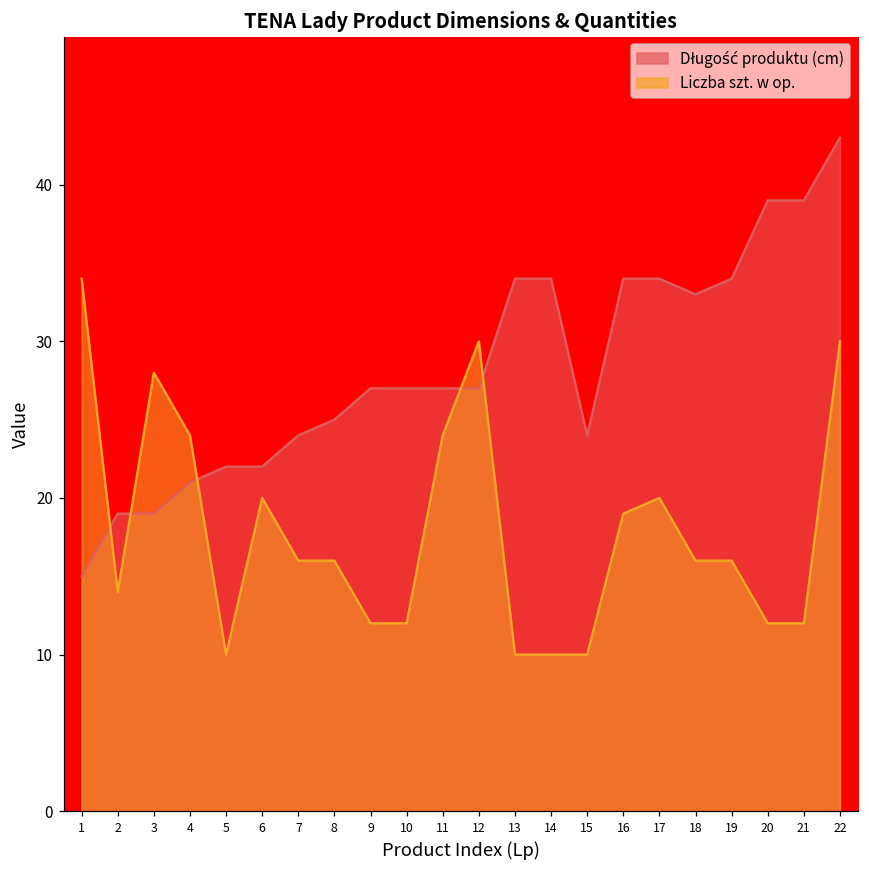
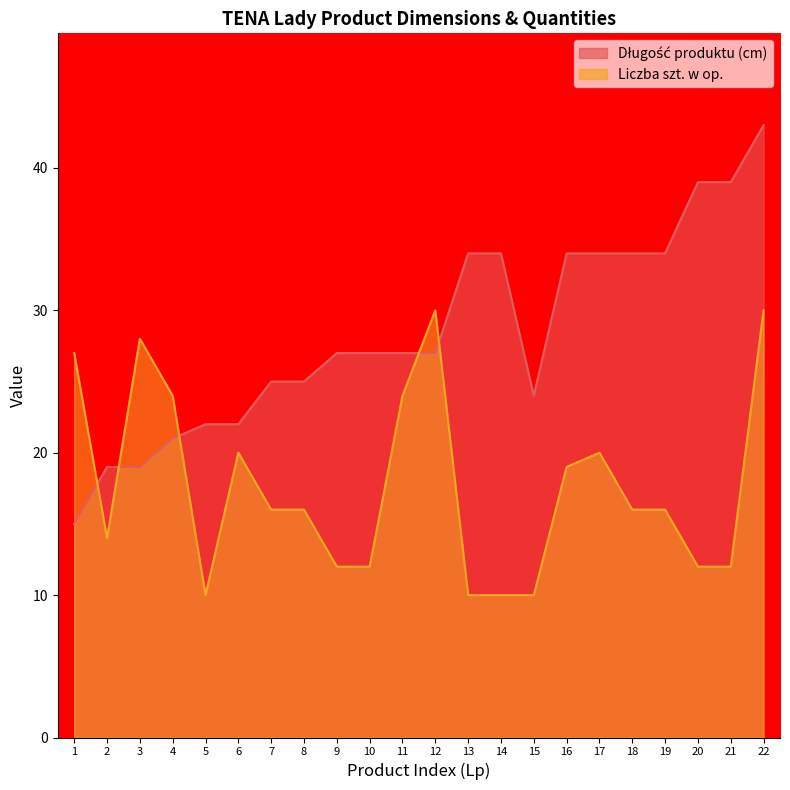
Liczba szt. w op., 1: 34 -> 27
Długość produktu (cm), 7: 24 -> 25
Długość produktu (cm), 18: 33 -> 34
